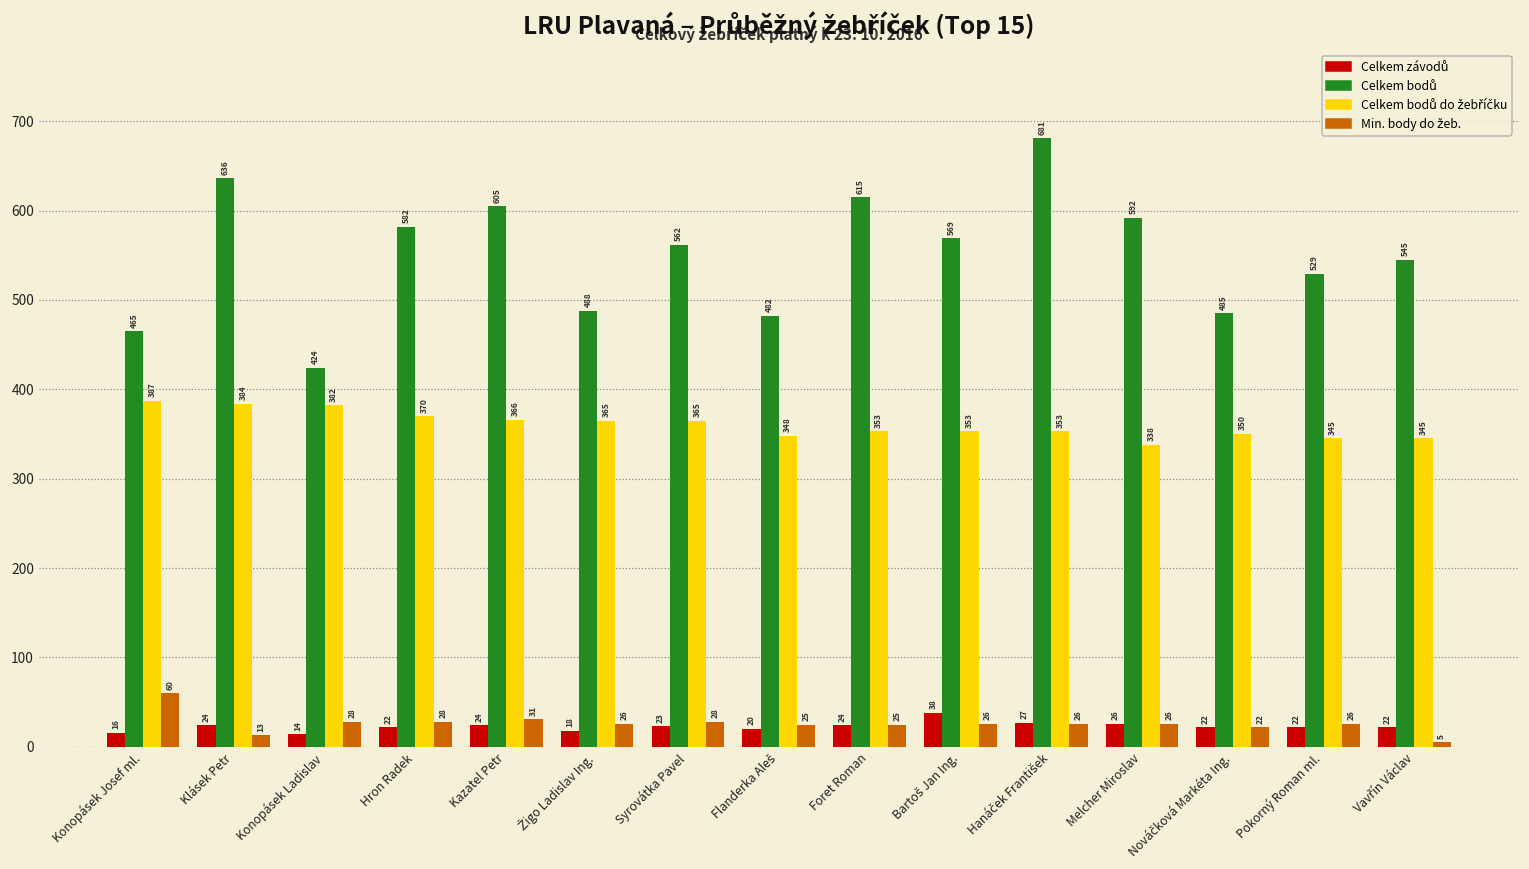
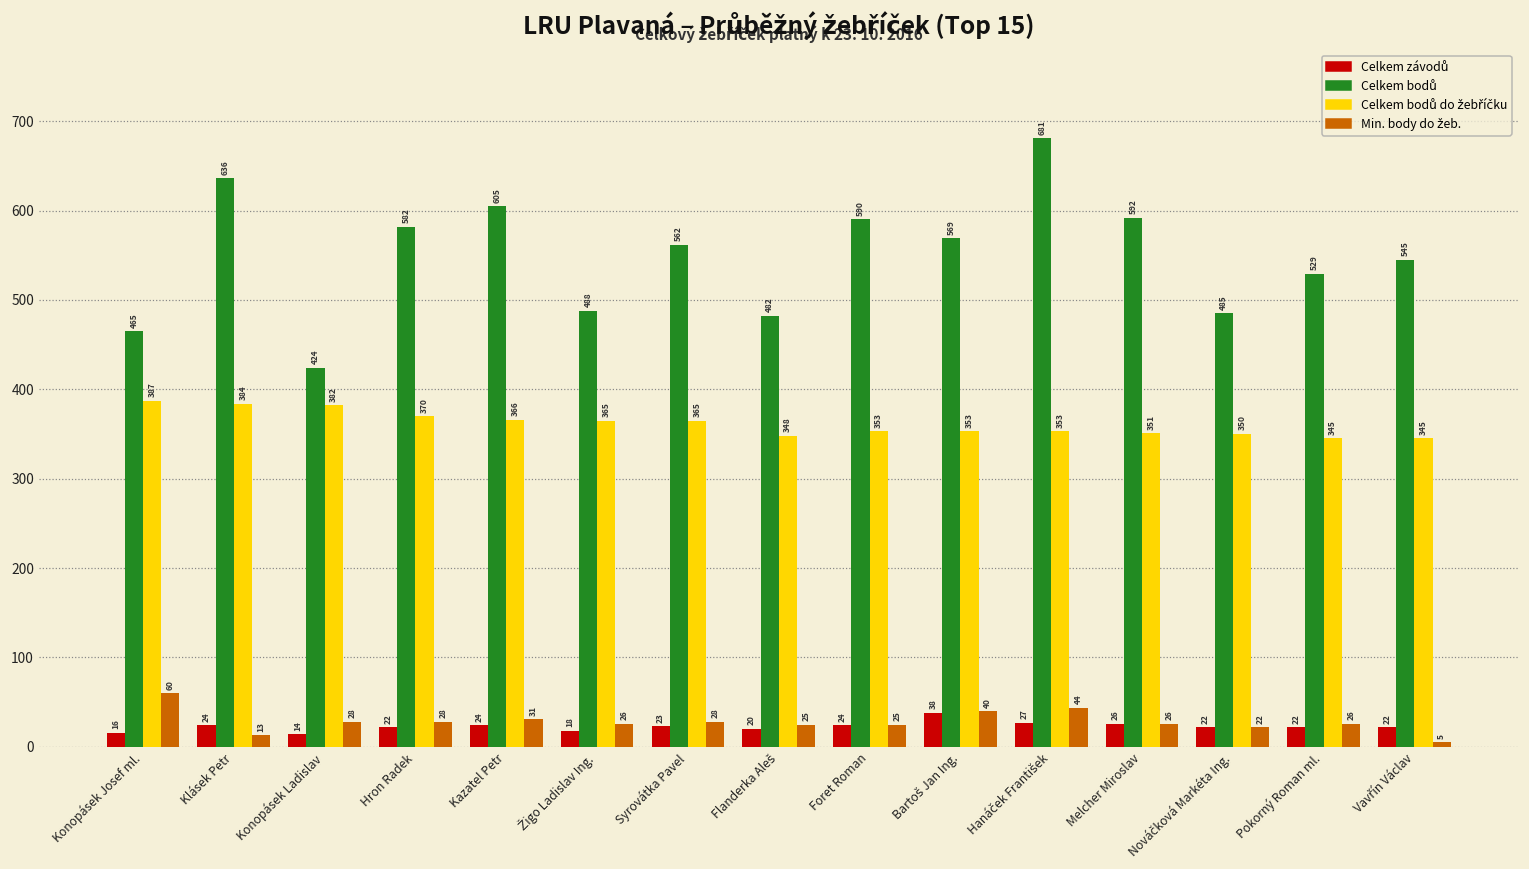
Celkem bodů, Foret Roman: 615 -> 590
Min. body do žeb., Bartoš Jan Ing.: 26 -> 40
Min. body do žeb., Hanáček František: 26 -> 44
Celkem bodů do žebříčku, Melcher Miroslav: 338 -> 351
